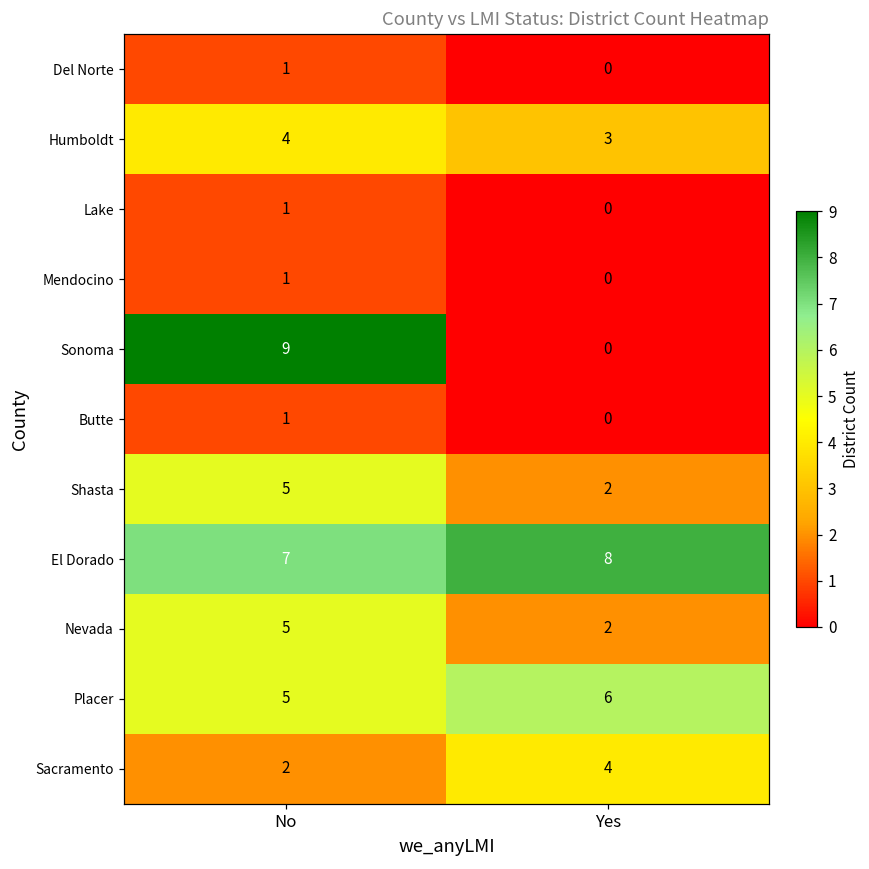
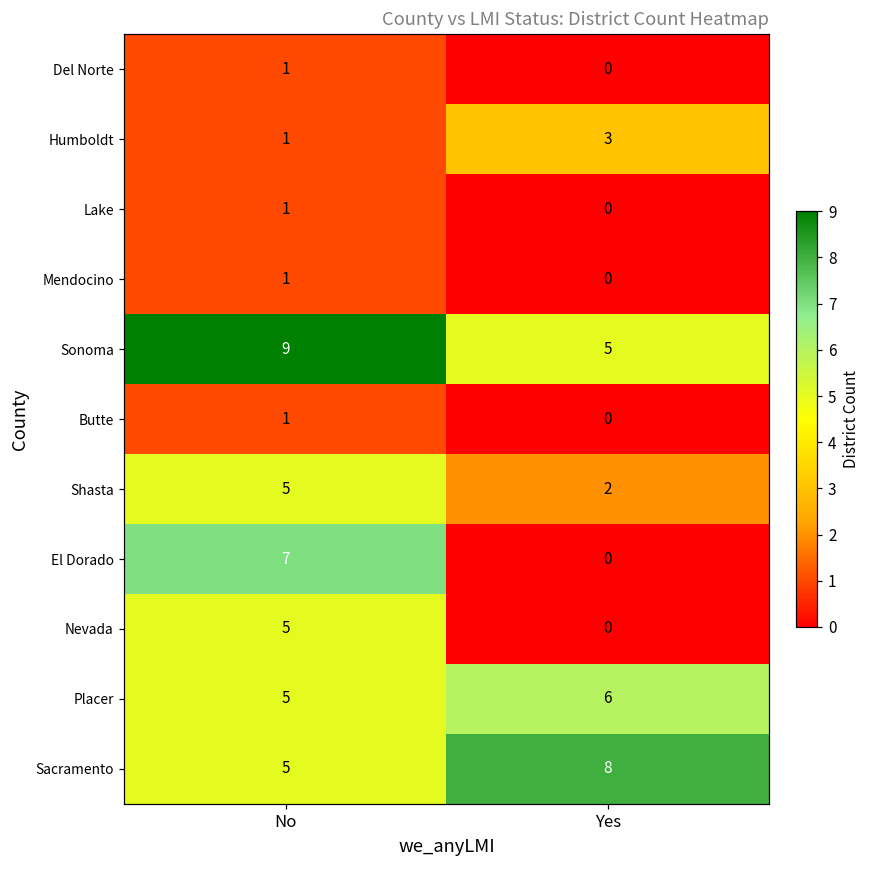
Humboldt, No: 4 -> 1
Sonoma, Yes: 0 -> 5
El Dorado, Yes: 8 -> 0
Nevada, Yes: 2 -> 0
Sacramento, No: 2 -> 5
Sacramento, Yes: 4 -> 8
